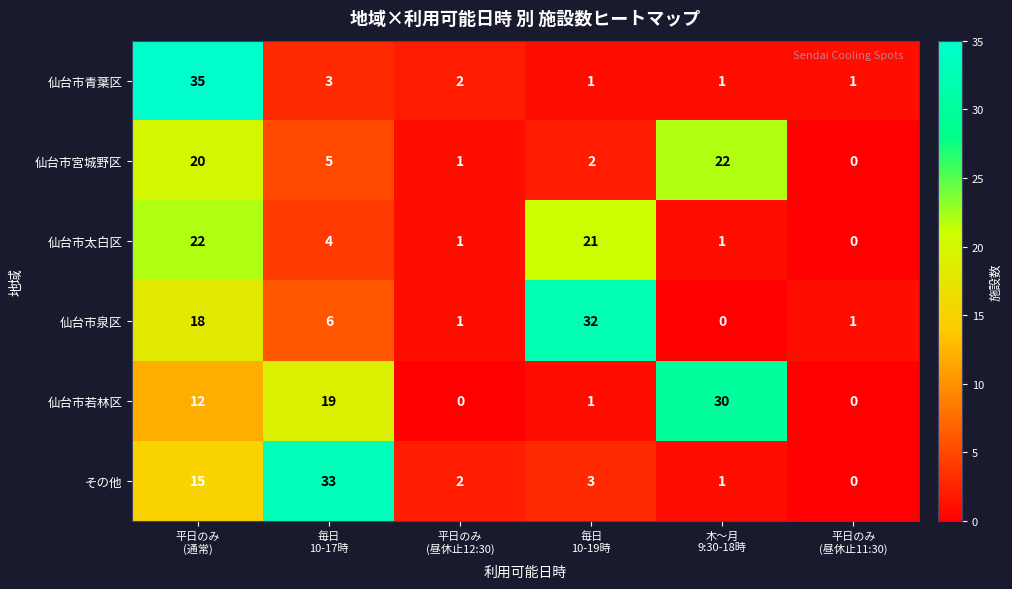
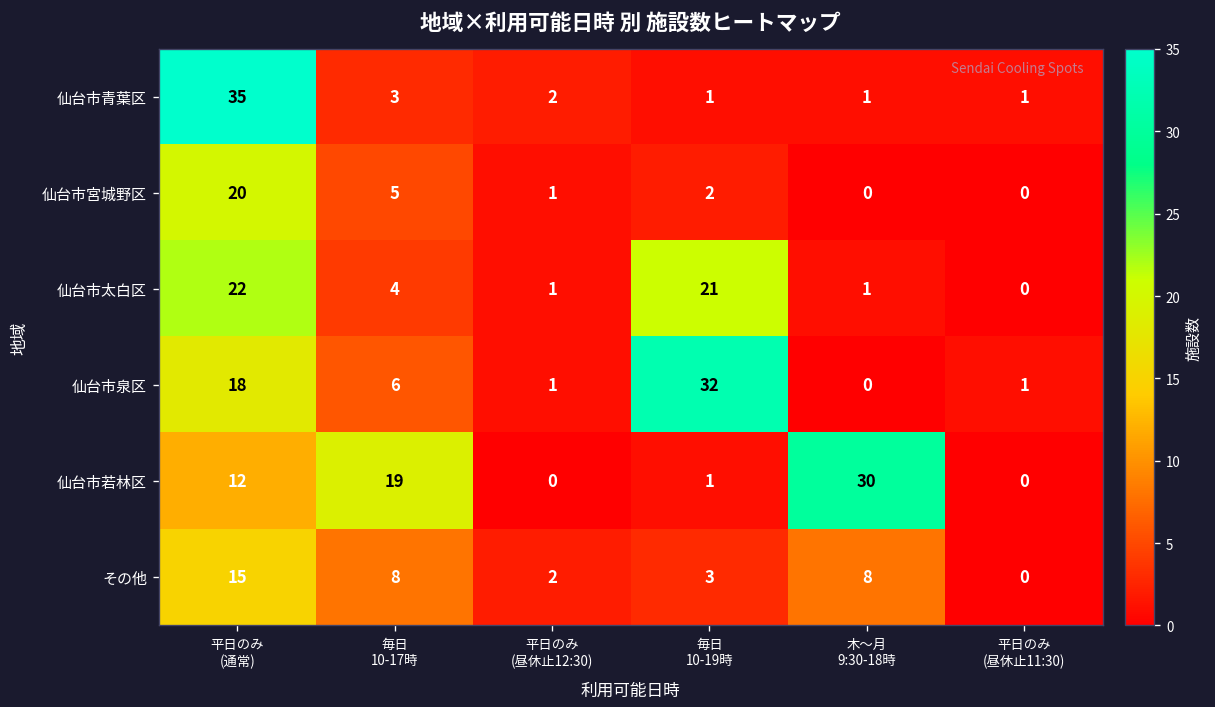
仙台市宮城野区, 木〜月 9:30-18時: 22 -> 0
その他, 毎日 10-17時: 33 -> 8
その他, 木〜月 9:30-18時: 1 -> 8
